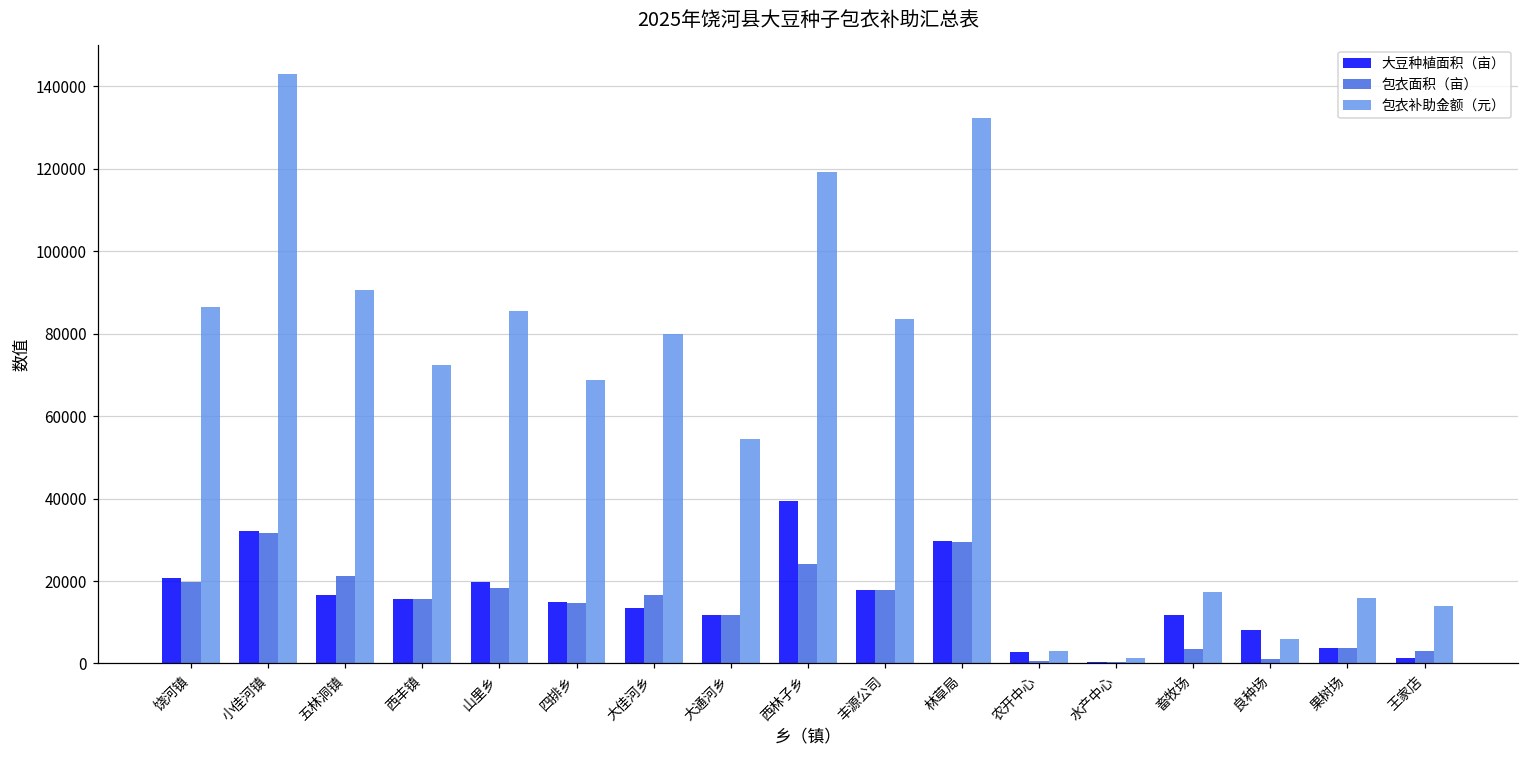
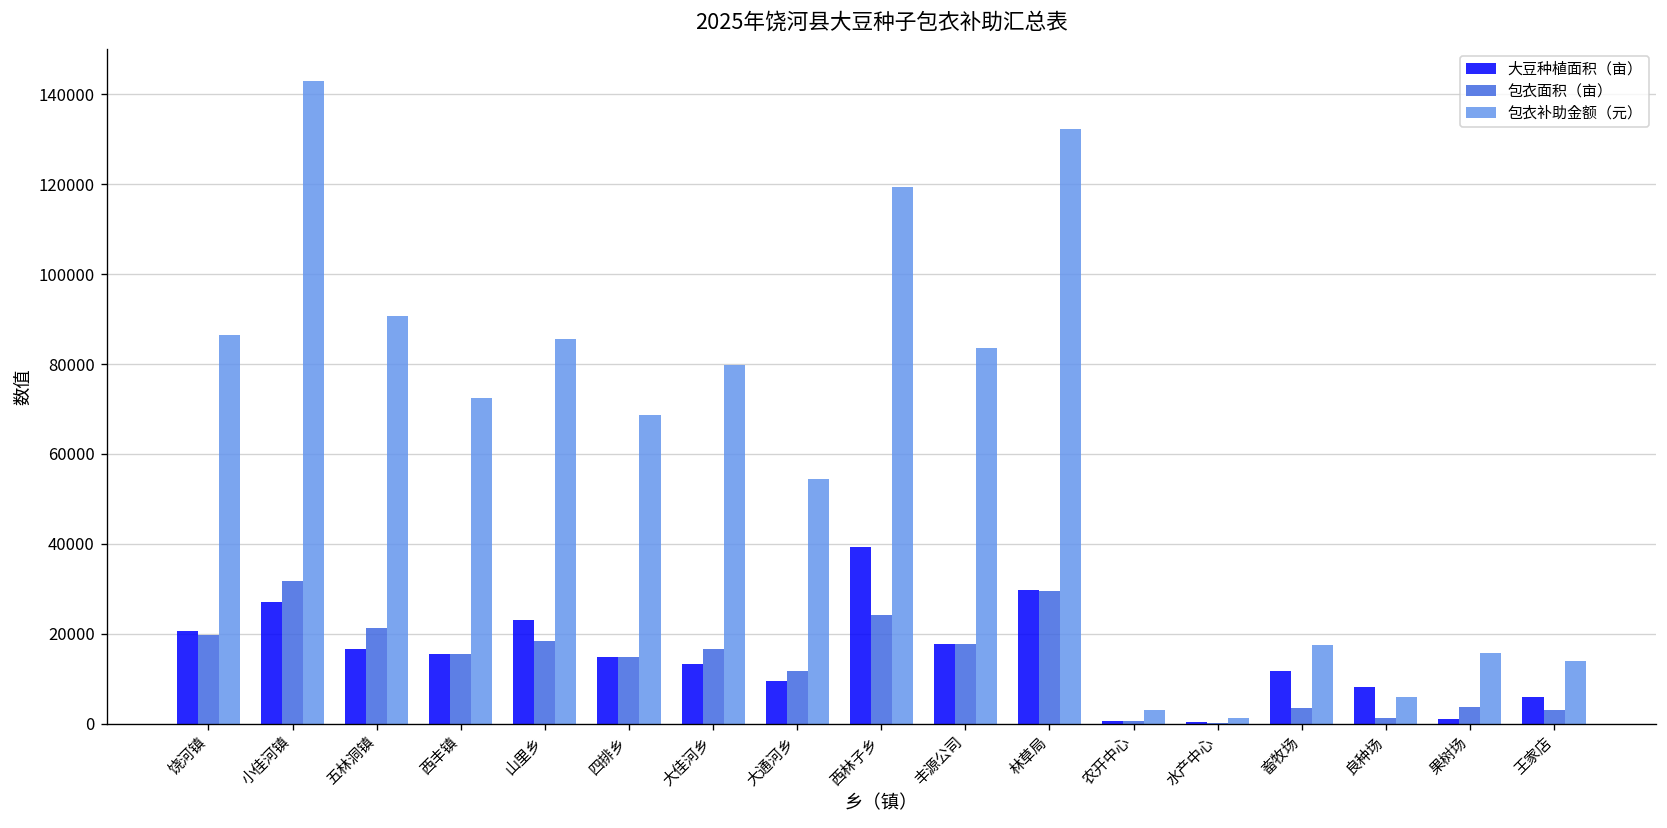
大豆种植面积（亩）, 小佳河镇: 32000 -> 27000
大豆种植面积（亩）, 山里乡: 20000 -> 23000
大豆种植面积（亩）, 大通河乡: 12000 -> 9000
大豆种植面积（亩）, 农开中心: 3000 -> 1000
大豆种植面积（亩）, 果树场: 4000 -> 1000
大豆种植面积（亩）, 王家店: 1000 -> 6000
